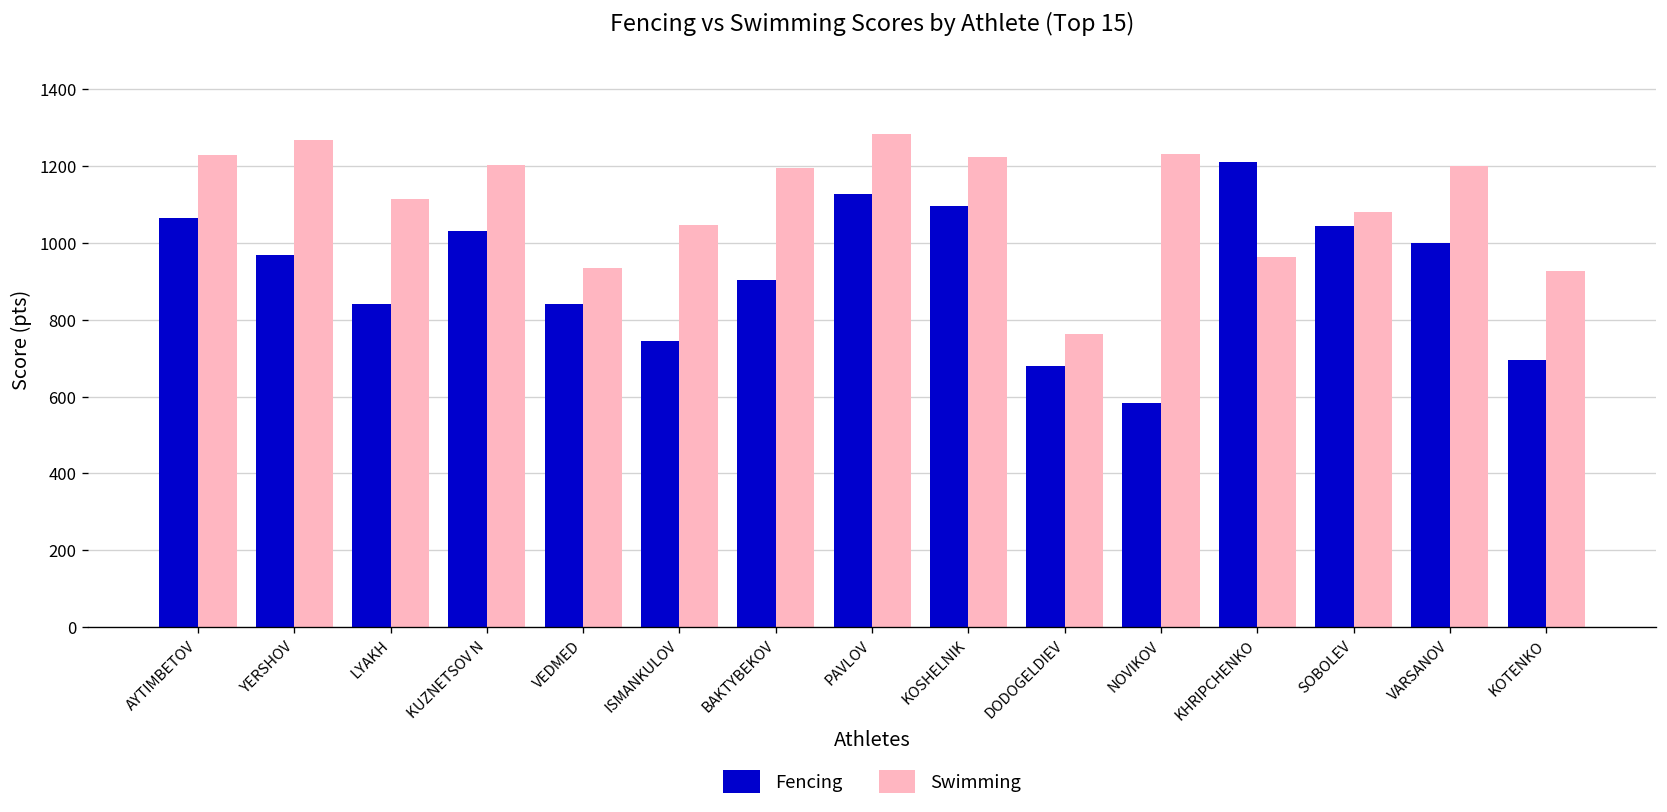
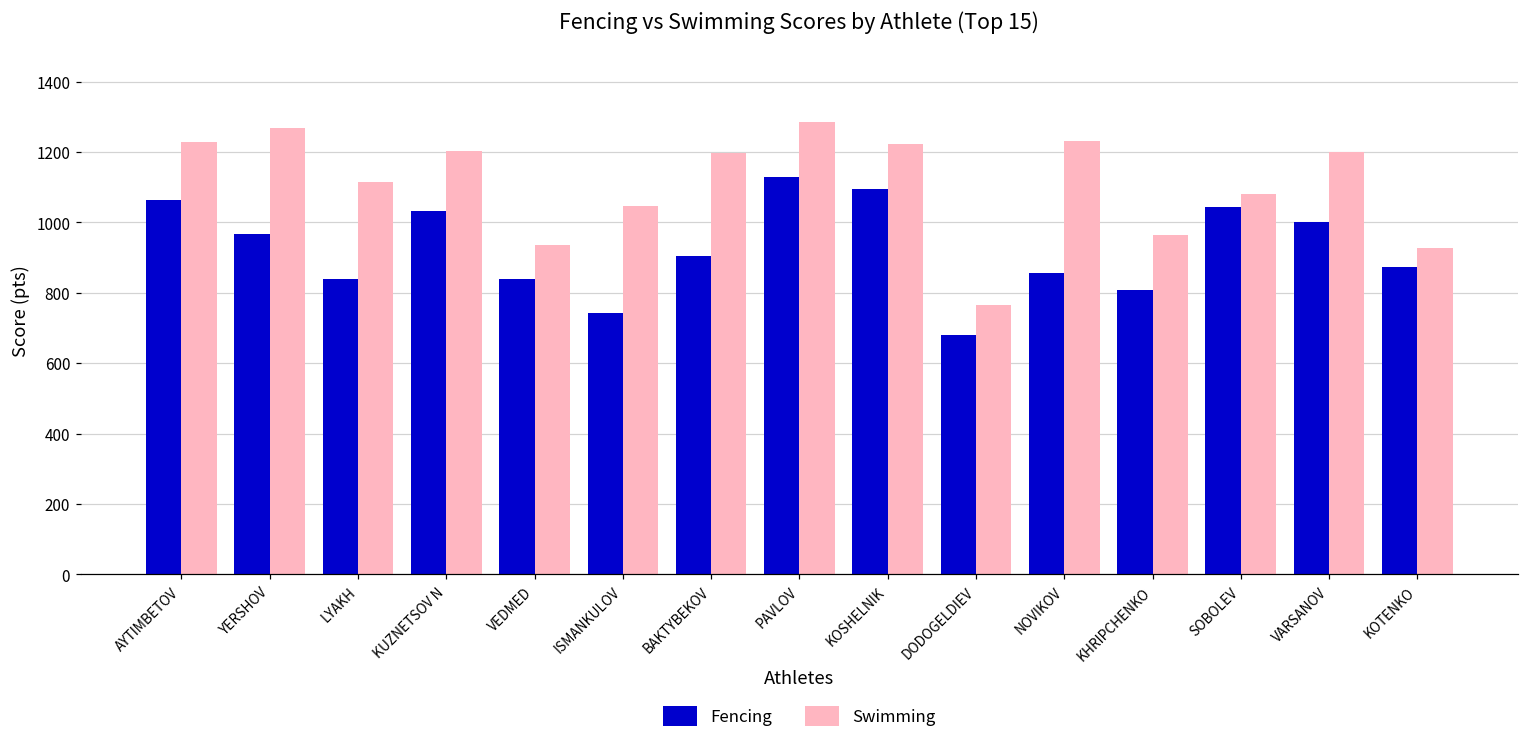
Fencing, NOVIKOV: 580 -> 860
Fencing, KHRIPCHENKO: 1210 -> 810
Fencing, KOTENKO: 700 -> 870
